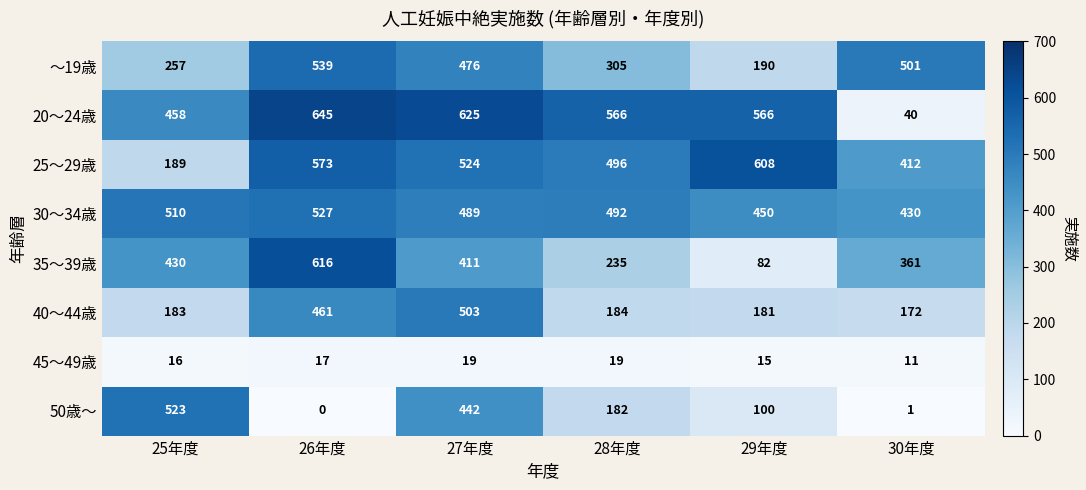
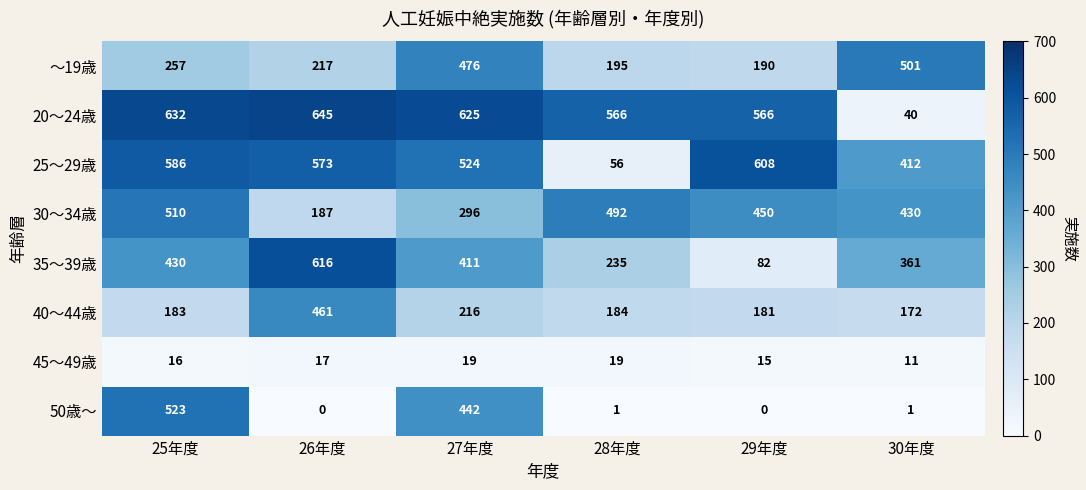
～19歳, 26年度: 539 -> 217
～19歳, 28年度: 305 -> 195
20～24歳, 25年度: 458 -> 632
25～29歳, 25年度: 189 -> 586
25～29歳, 28年度: 496 -> 56
30～34歳, 26年度: 527 -> 187
30～34歳, 27年度: 489 -> 296
40～44歳, 27年度: 503 -> 216
50歳～, 28年度: 182 -> 1
50歳～, 29年度: 100 -> 0
